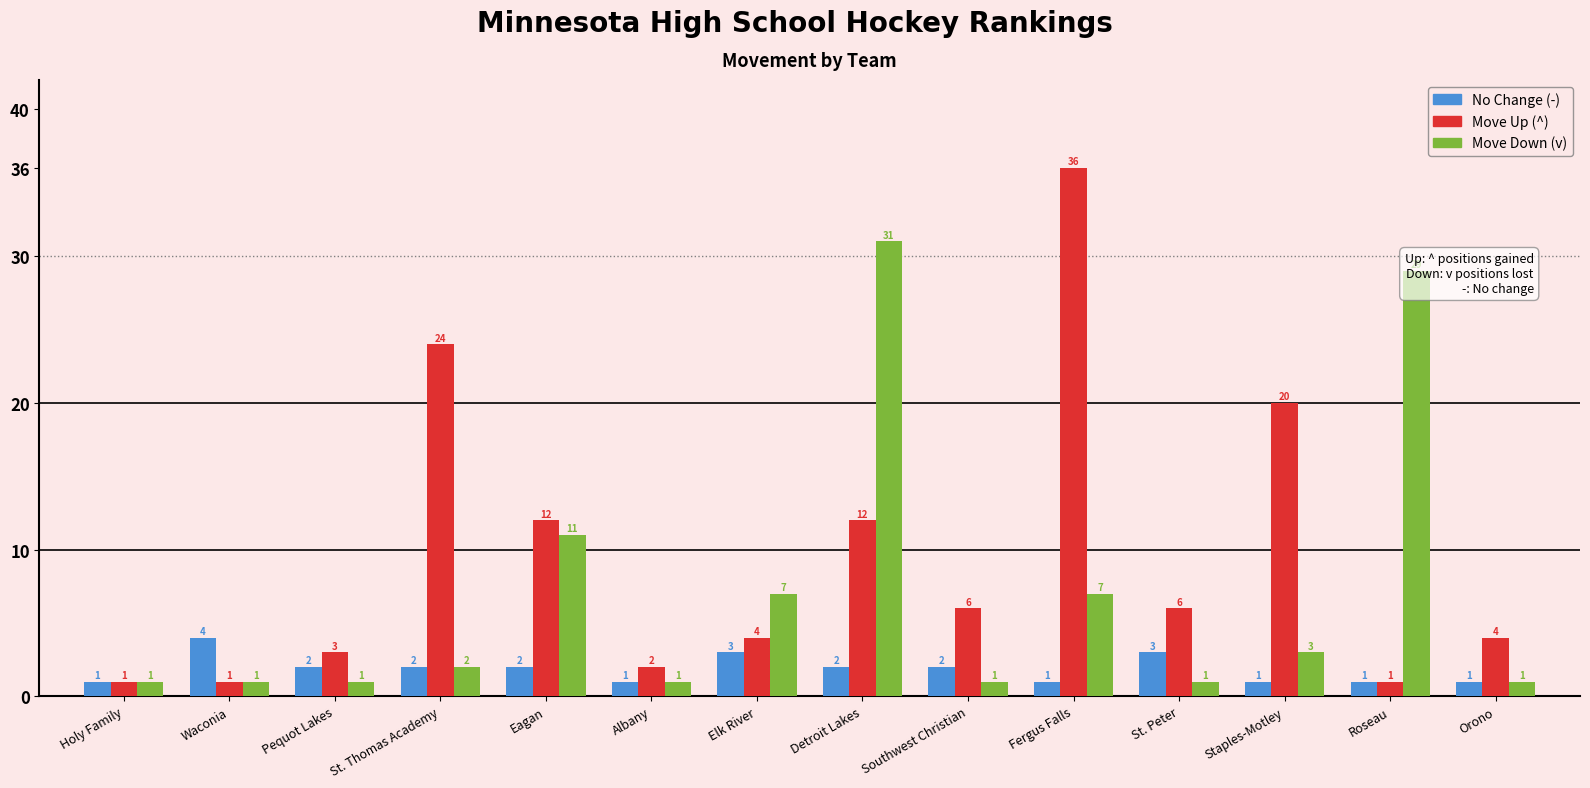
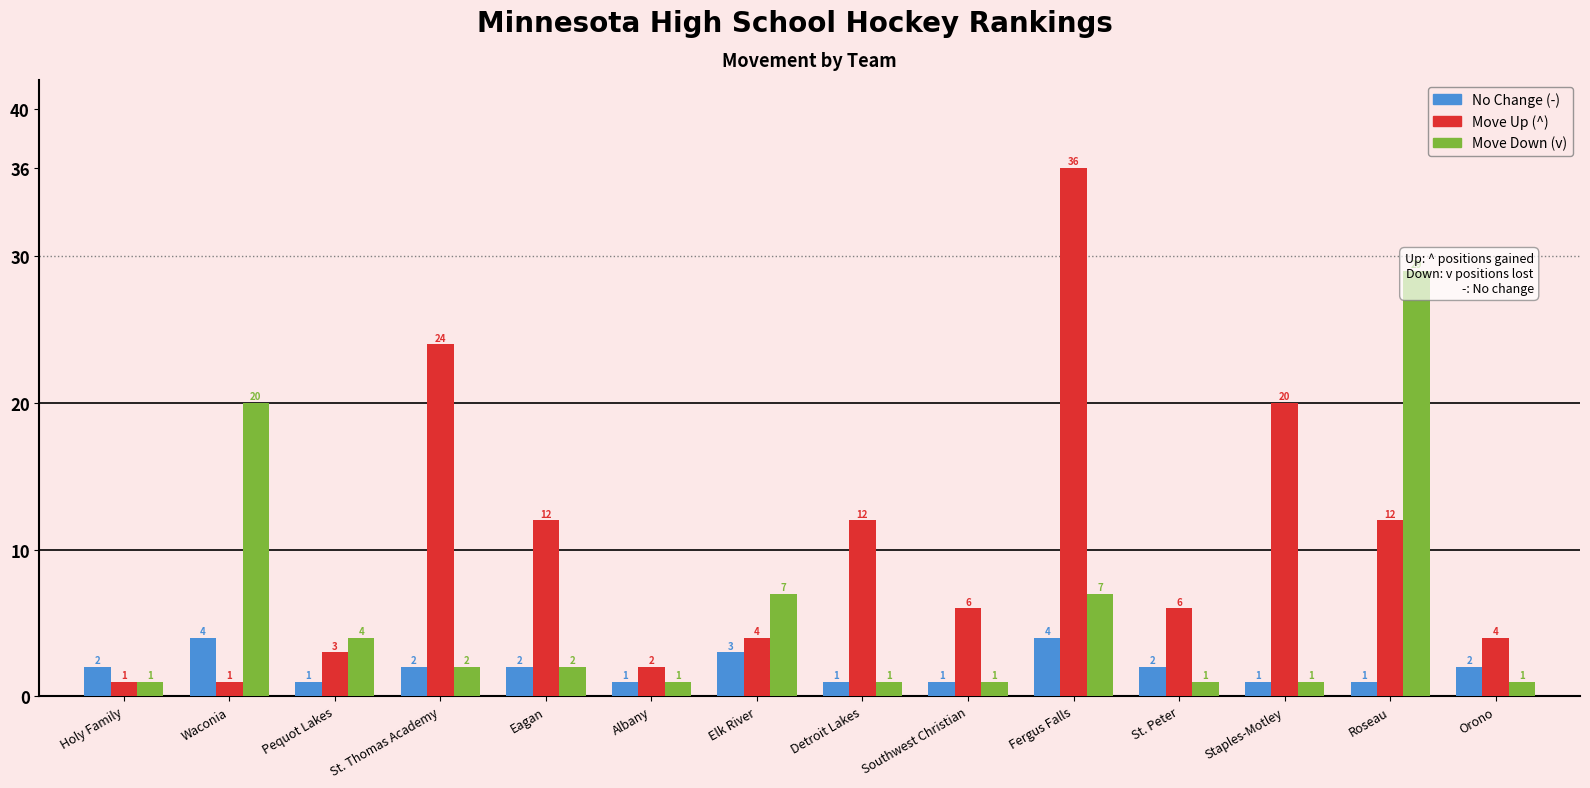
No Change (-), Holy Family: 1 -> 2
Move Down (v), Waconia: 1 -> 20
No Change (-), Pequot Lakes: 2 -> 1
Move Down (v), Pequot Lakes: 1 -> 4
Move Down (v), Eagan: 11 -> 2
No Change (-), Detroit Lakes: 2 -> 1
Move Down (v), Detroit Lakes: 31 -> 1
No Change (-), Southwest Christian: 2 -> 1
No Change (-), Fergus Falls: 1 -> 4
No Change (-), St. Peter: 3 -> 2
Move Down (v), Staples-Motley: 3 -> 1
Move Up (^), Roseau: 1 -> 12
No Change (-), Orono: 1 -> 2
